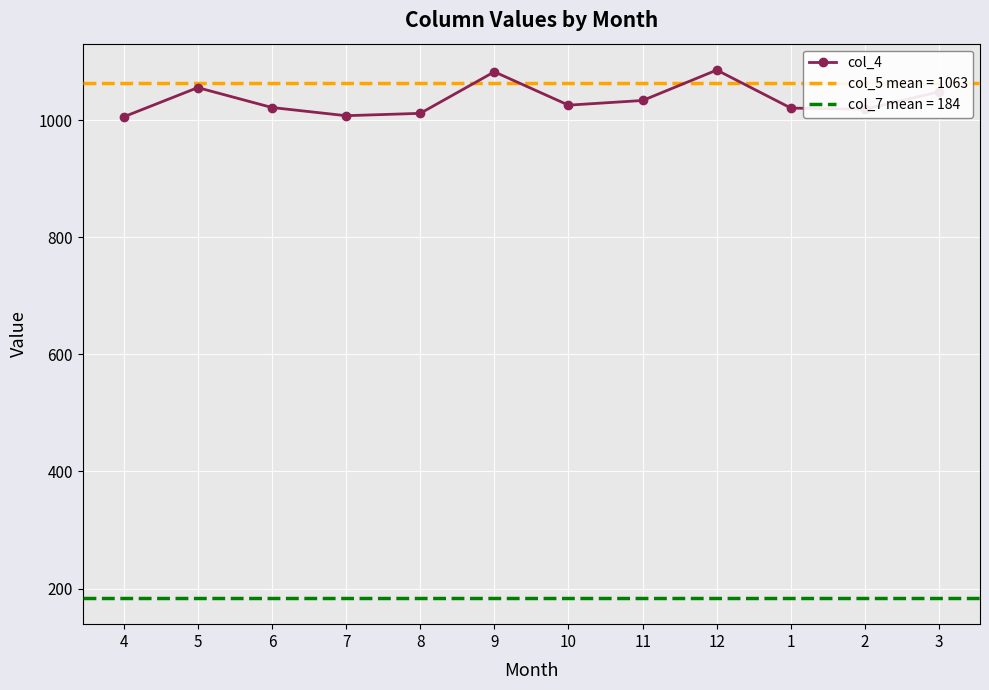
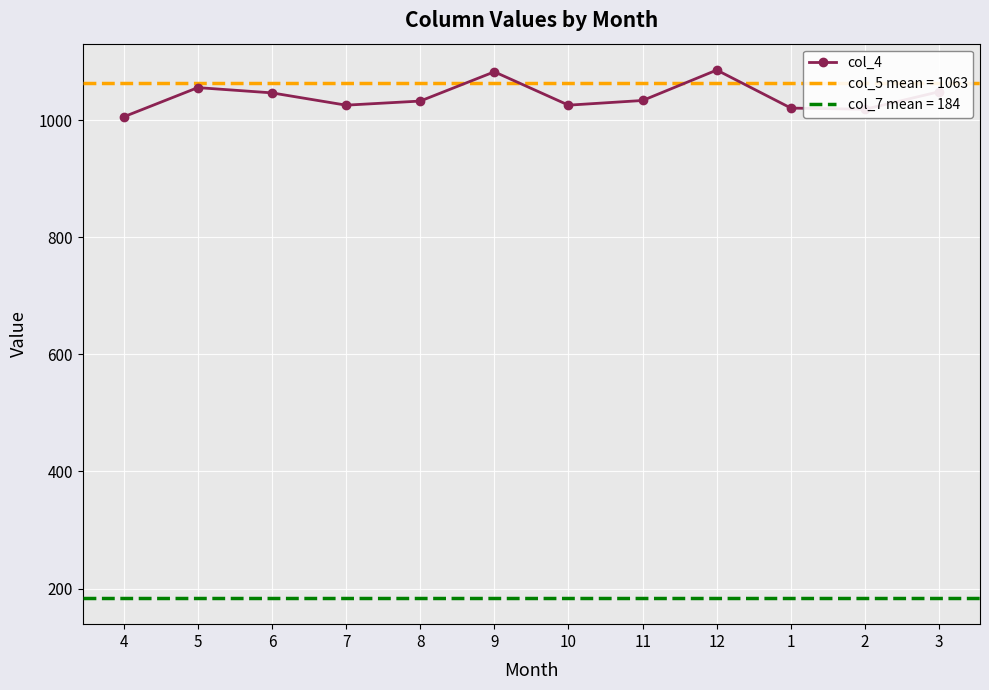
6: 1020 -> 1050
7: 1010 -> 1030
8: 1010 -> 1030
